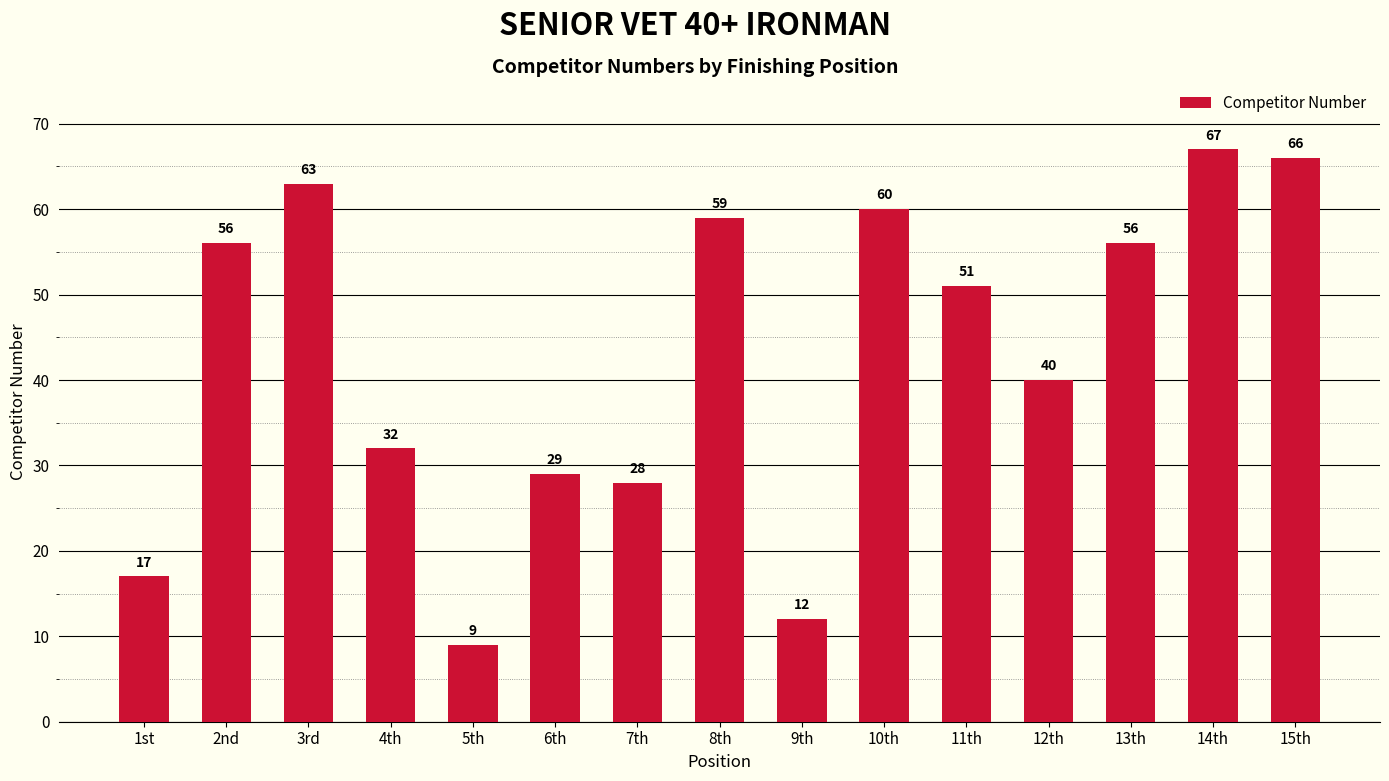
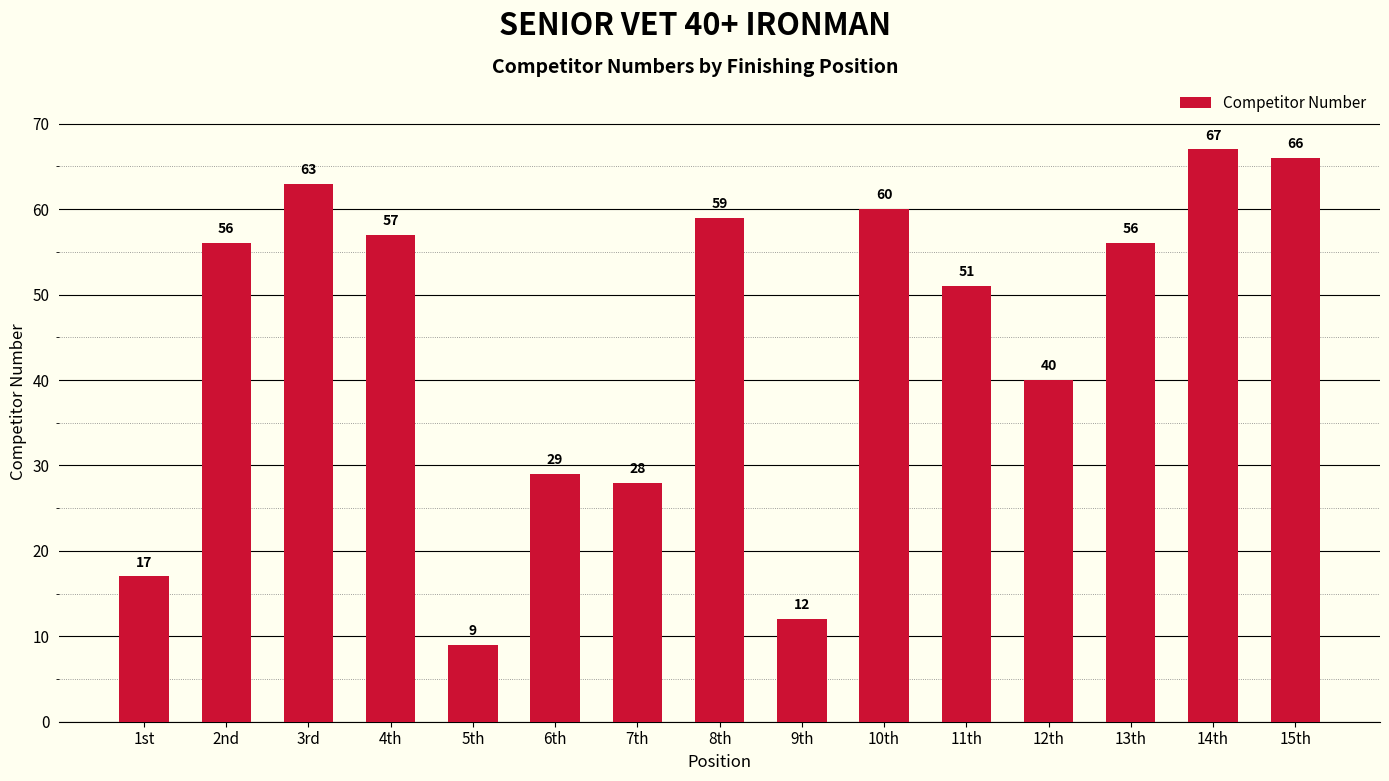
4th: 32 -> 57
